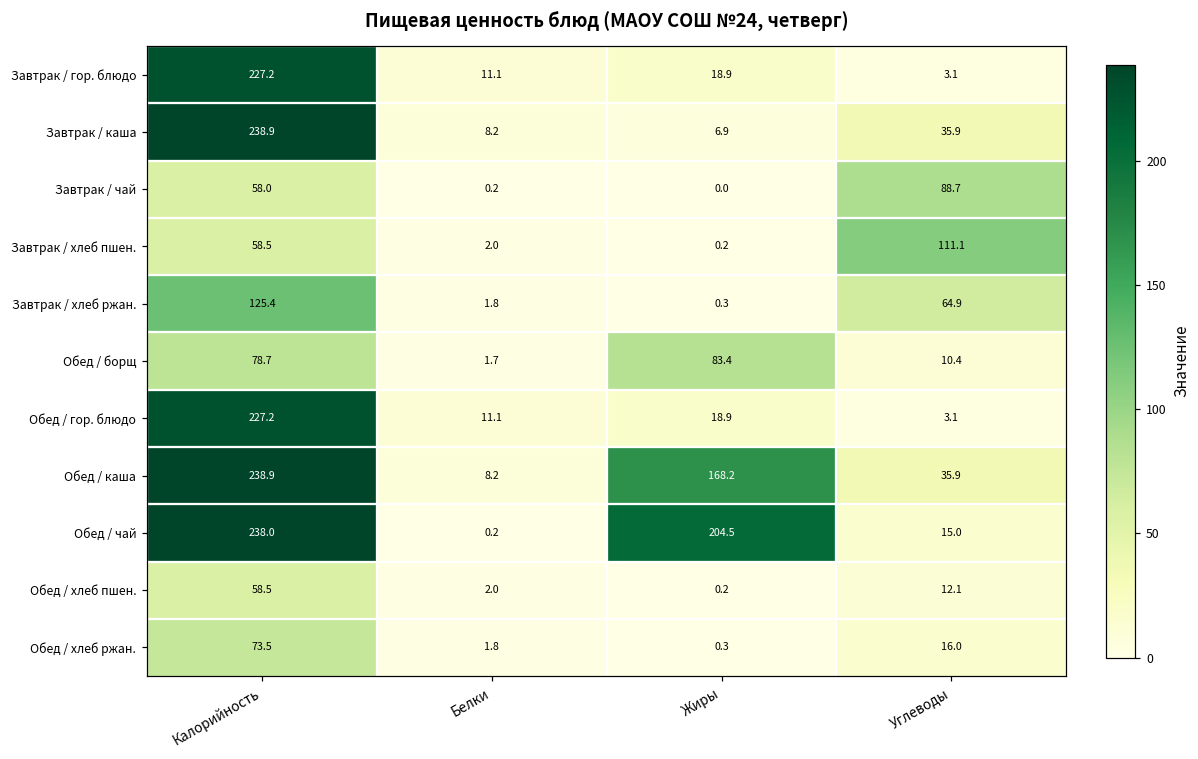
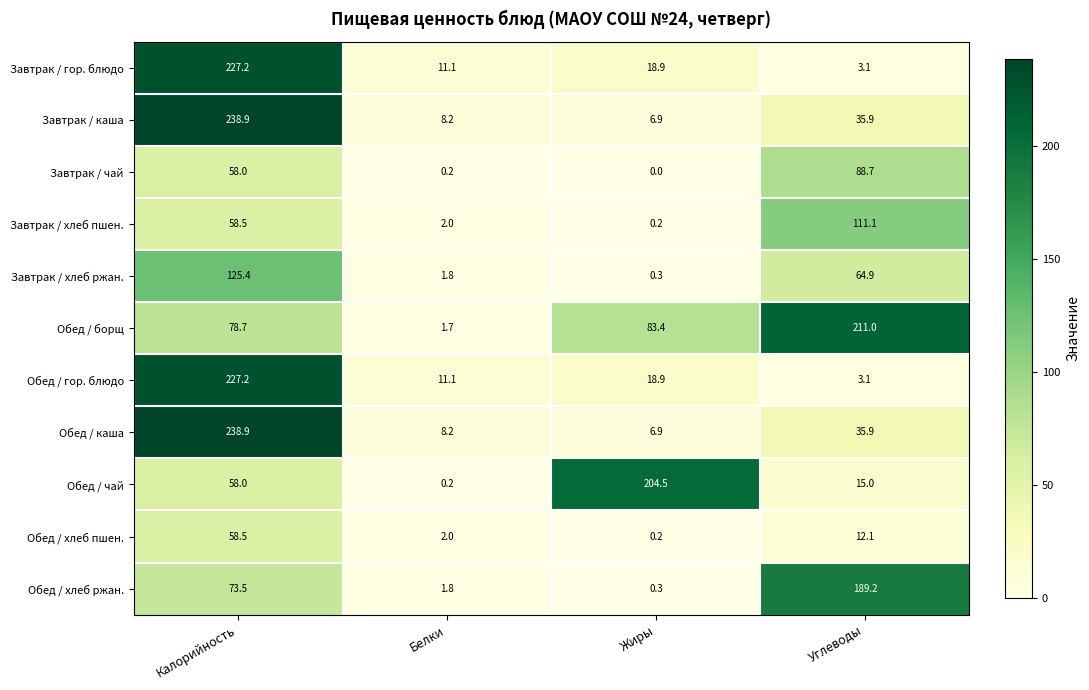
Обед / борщ, Углеводы: 10.4 -> 211.0
Обед / каша, Жиры: 168.2 -> 6.9
Обед / чай, Калорийность: 238.0 -> 58.0
Обед / хлеб ржан., Углеводы: 16.0 -> 189.2
